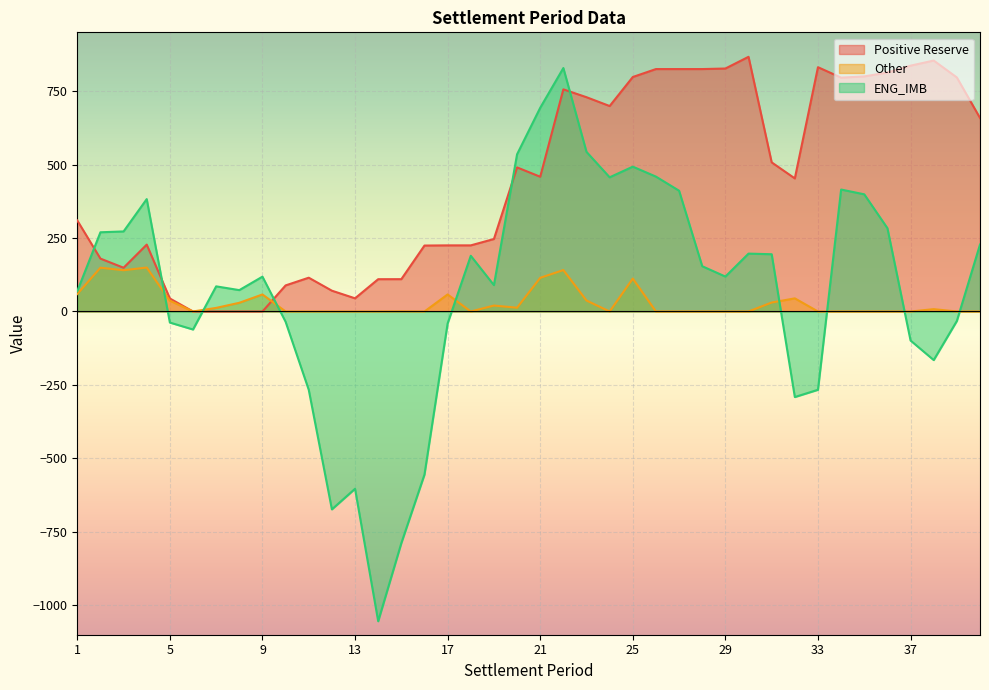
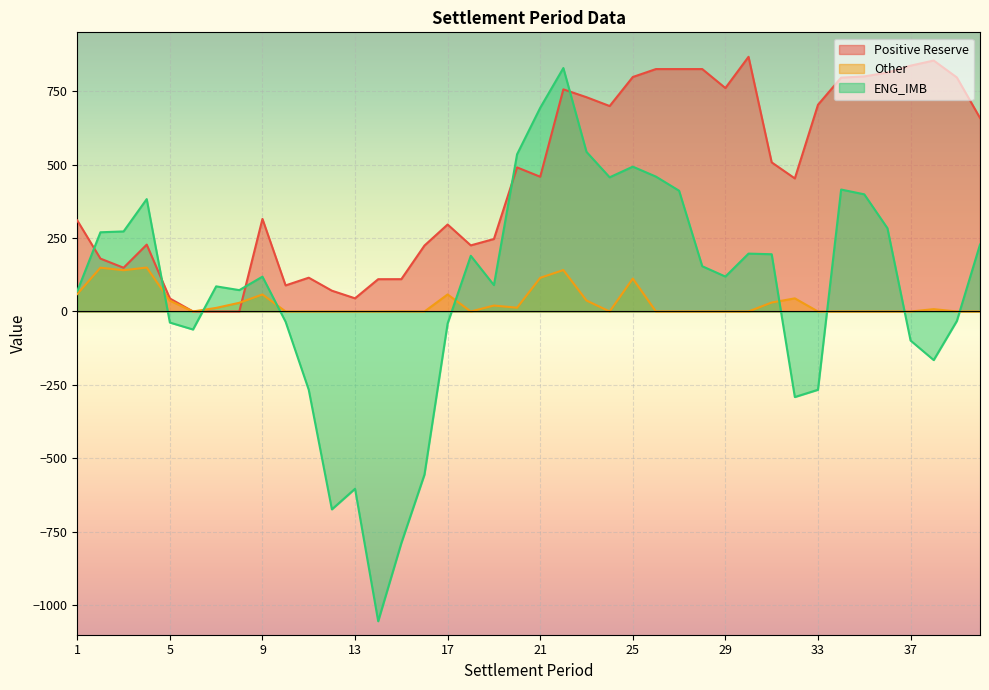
Positive Reserve, 9: 0 -> 320
Positive Reserve, 17: 230 -> 300
Positive Reserve, 29: 830 -> 760
Positive Reserve, 33: 830 -> 700
